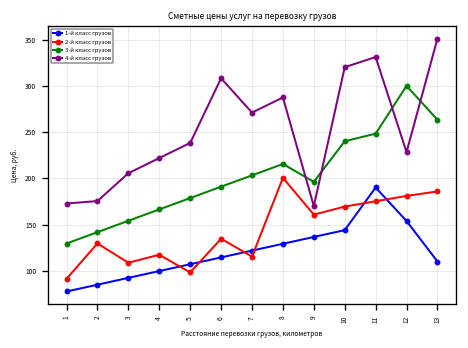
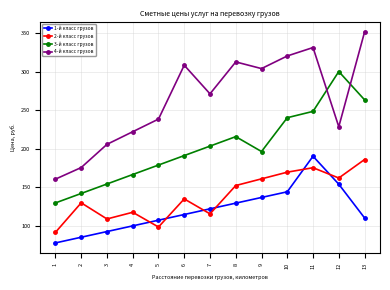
4-й класс грузов, 1: 170 -> 160
2-й класс грузов, 8: 200 -> 150
4-й класс грузов, 8: 290 -> 310
4-й класс грузов, 9: 170 -> 300
2-й класс грузов, 12: 180 -> 160
